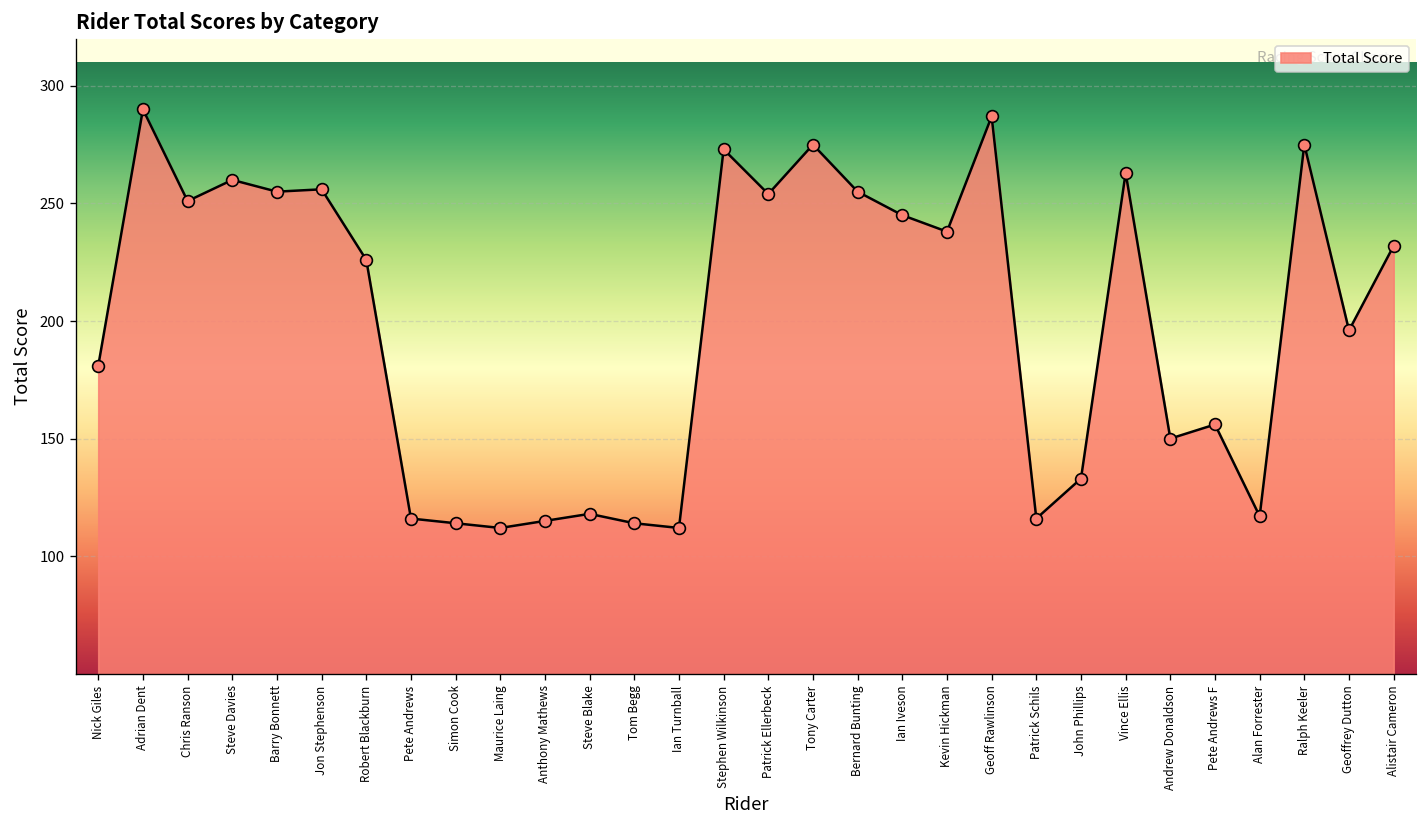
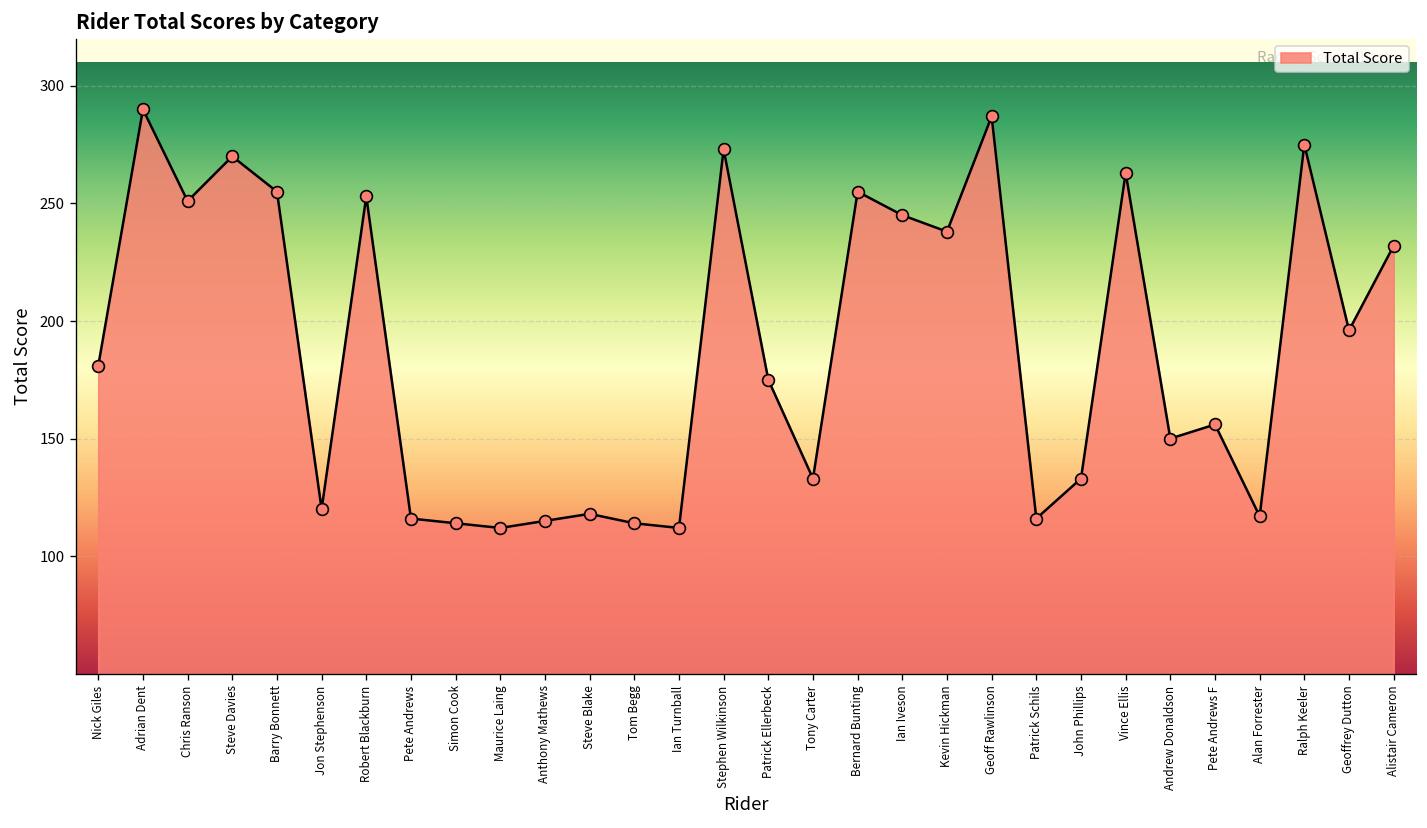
Steve Davies: 260 -> 270
Jon Stephenson: 256 -> 120
Robert Blackburn: 226 -> 253
Patrick Ellerbeck: 254 -> 175
Tony Carter: 275 -> 133
